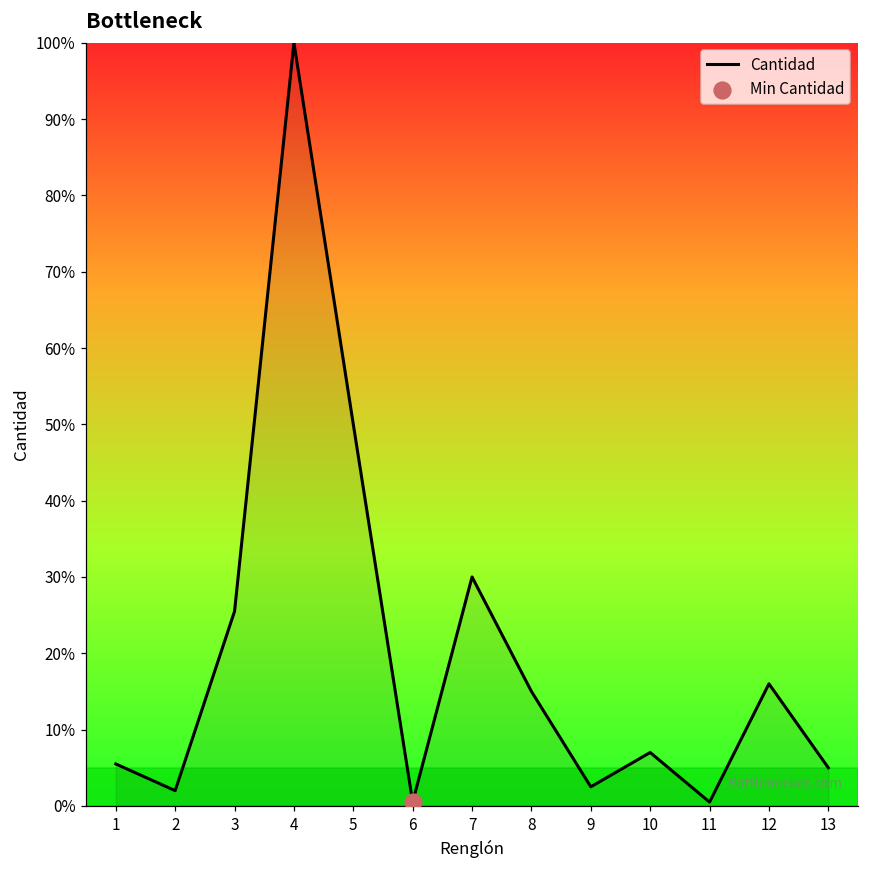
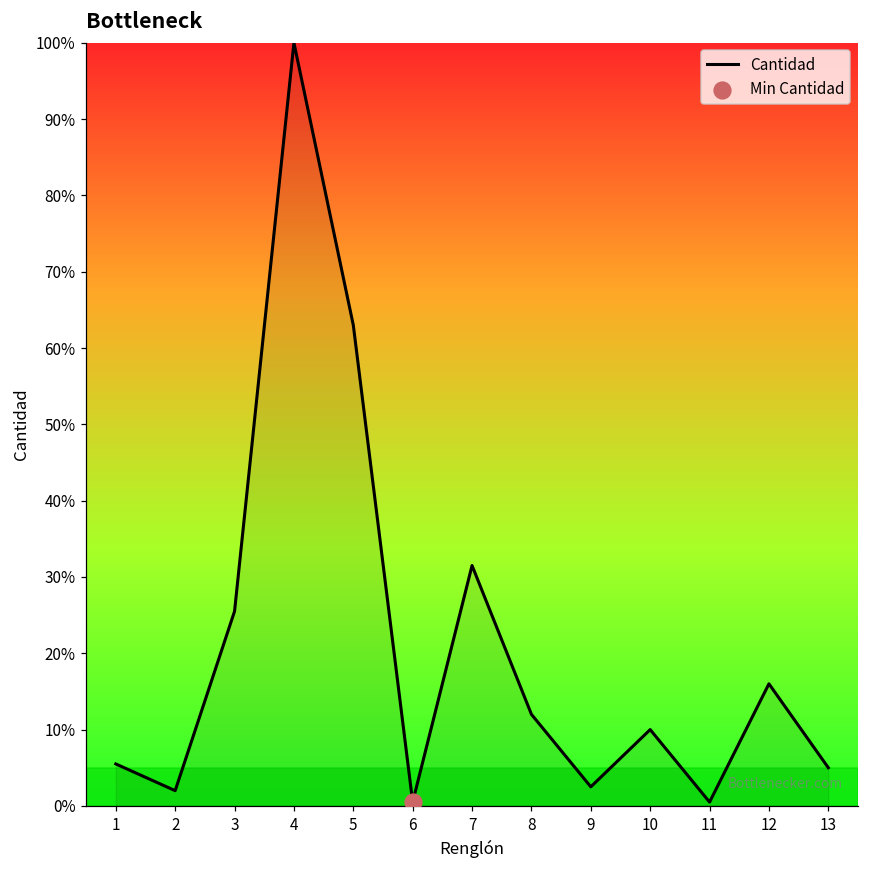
Cantidad, 5: 50% -> 63%
Cantidad, 7: 30% -> 32%
Cantidad, 8: 15% -> 12%
Cantidad, 10: 7% -> 10%
